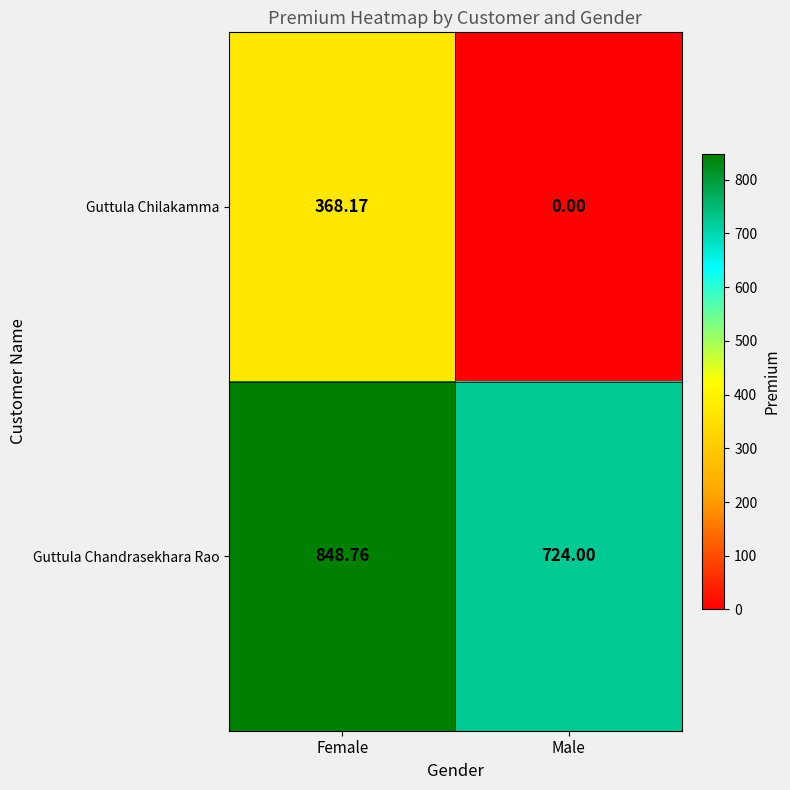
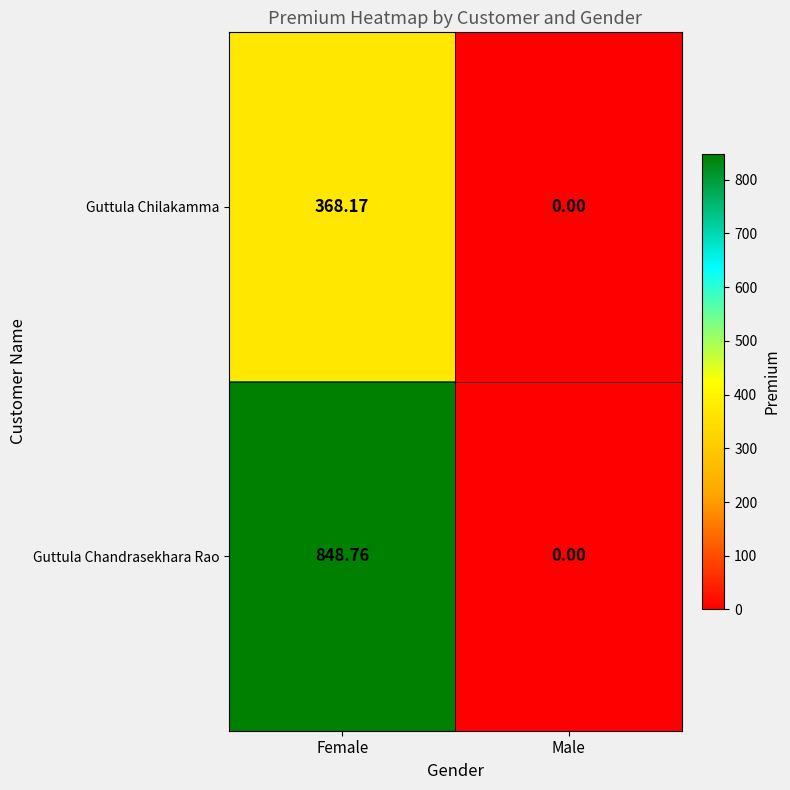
Guttula Chandrasekhara Rao, Male: 724.00 -> 0.00
